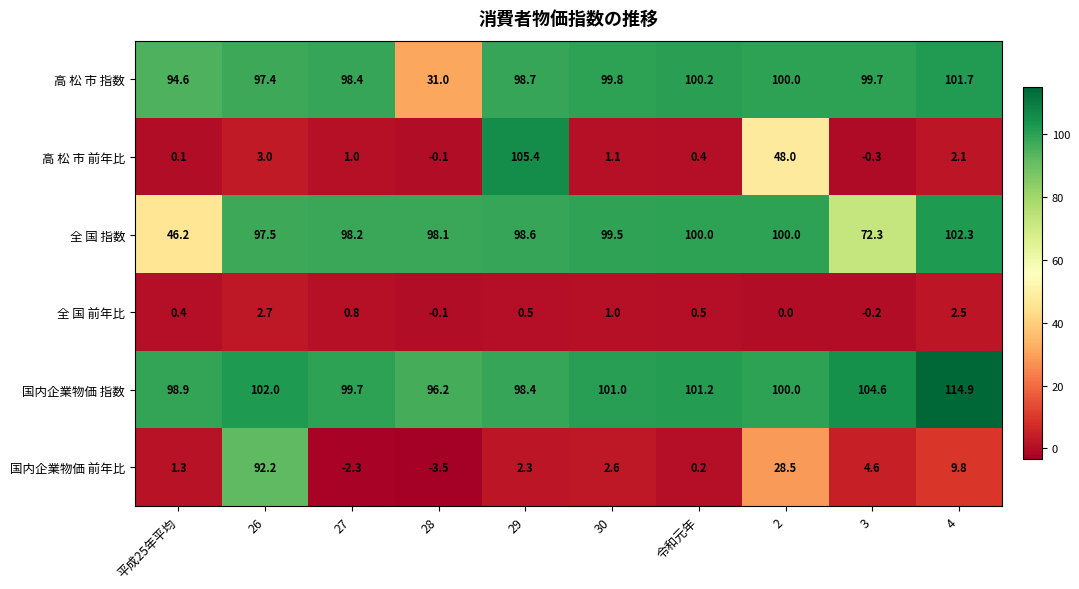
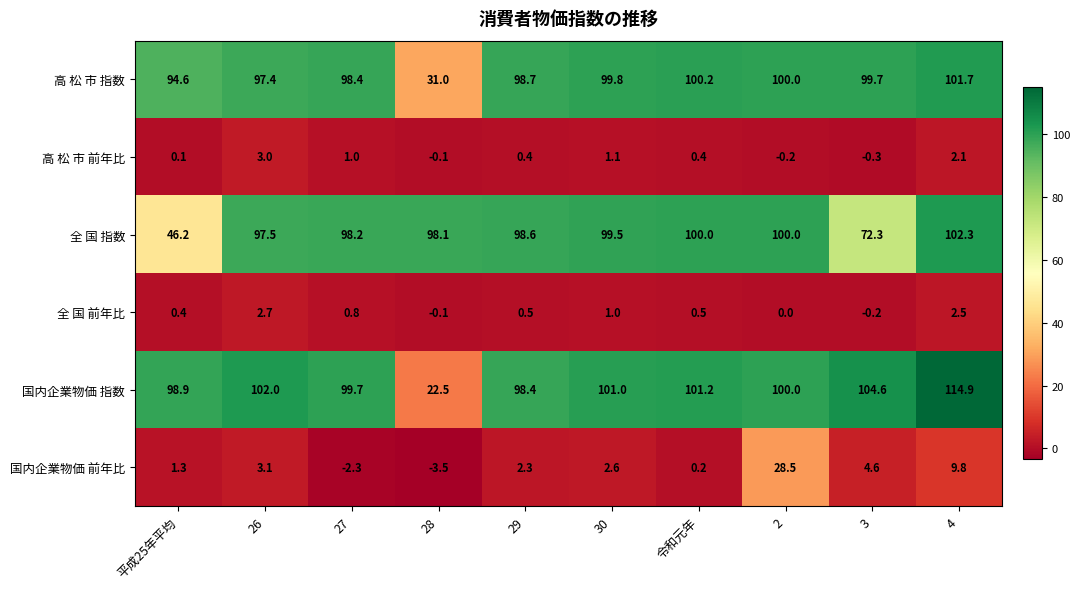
高 松 市 前年比, 29: 105.4 -> 0.4
高 松 市 前年比, 2: 48.0 -> -0.2
国内企業物価 指数, 28: 96.2 -> 22.5
国内企業物価 前年比, 26: 92.2 -> 3.1
